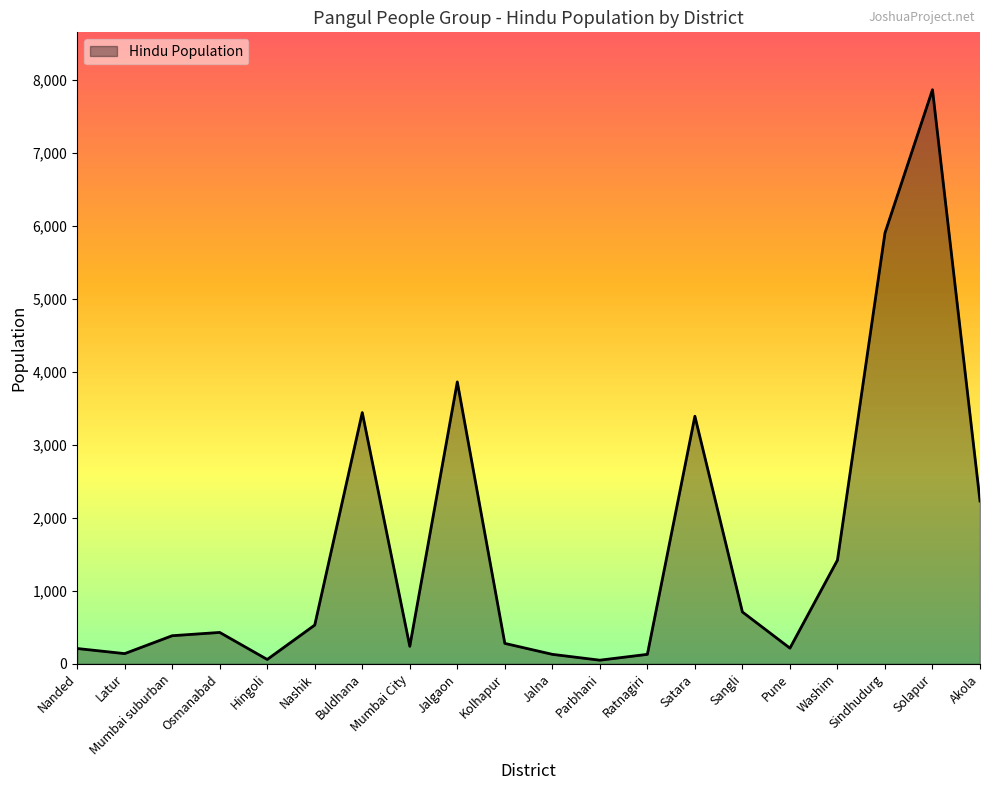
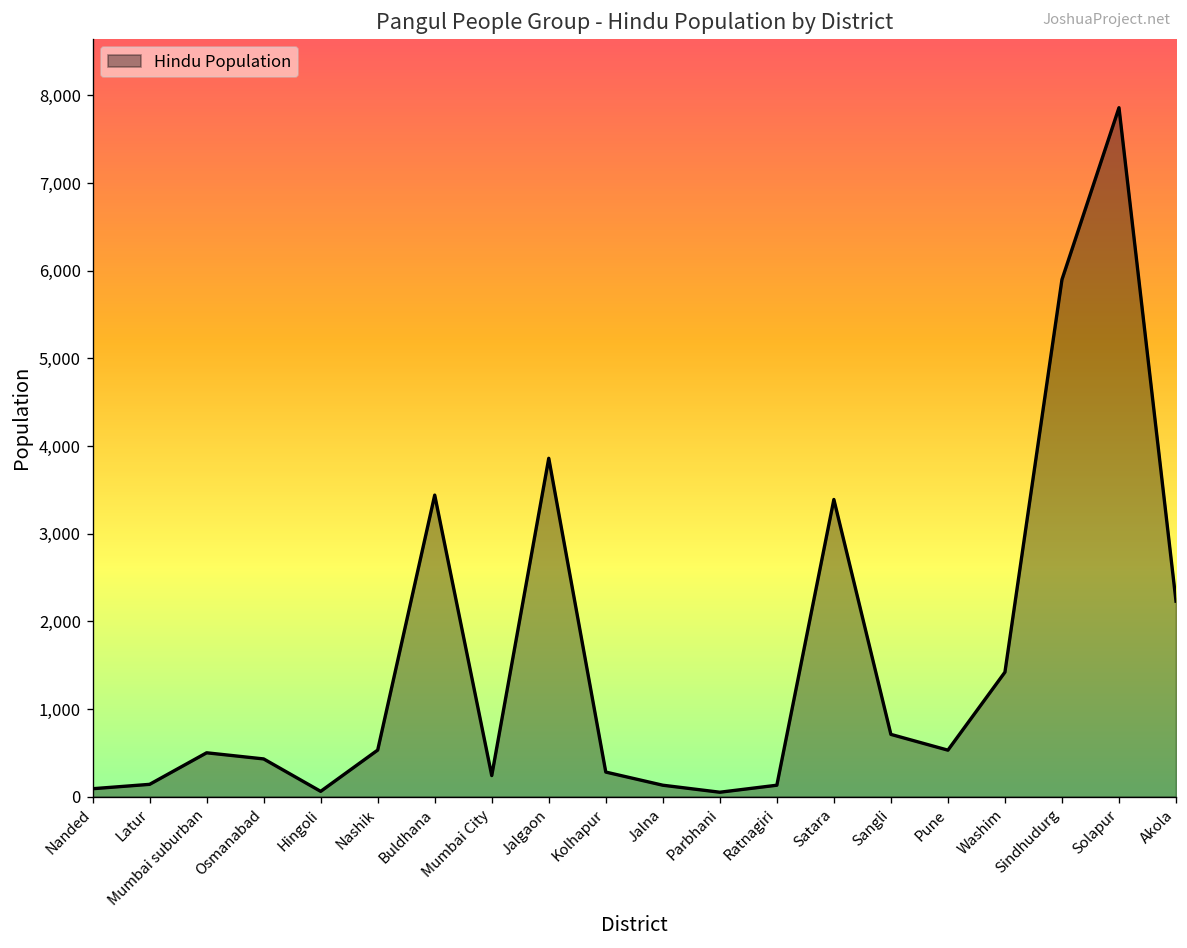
Nanded: 200 -> 100
Mumbai suburban: 400 -> 500
Pune: 200 -> 500
